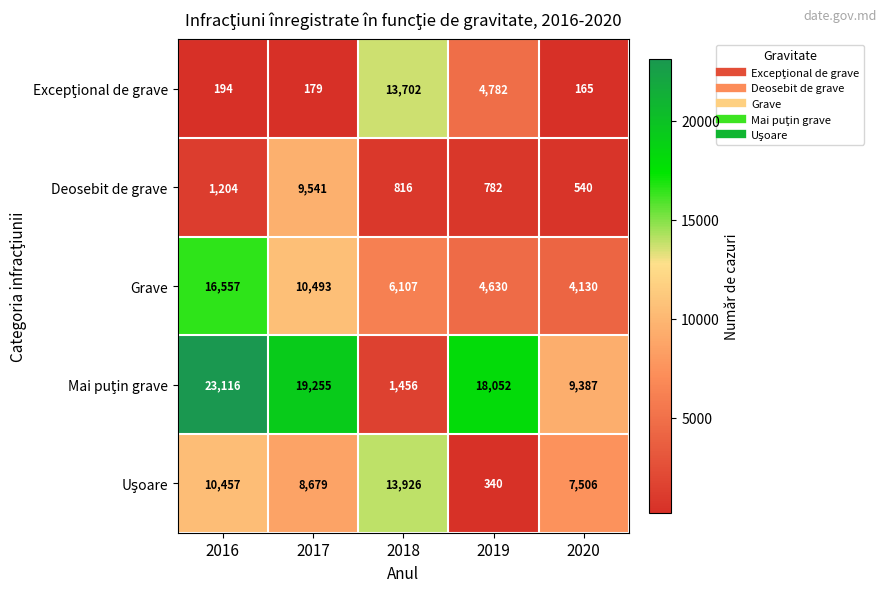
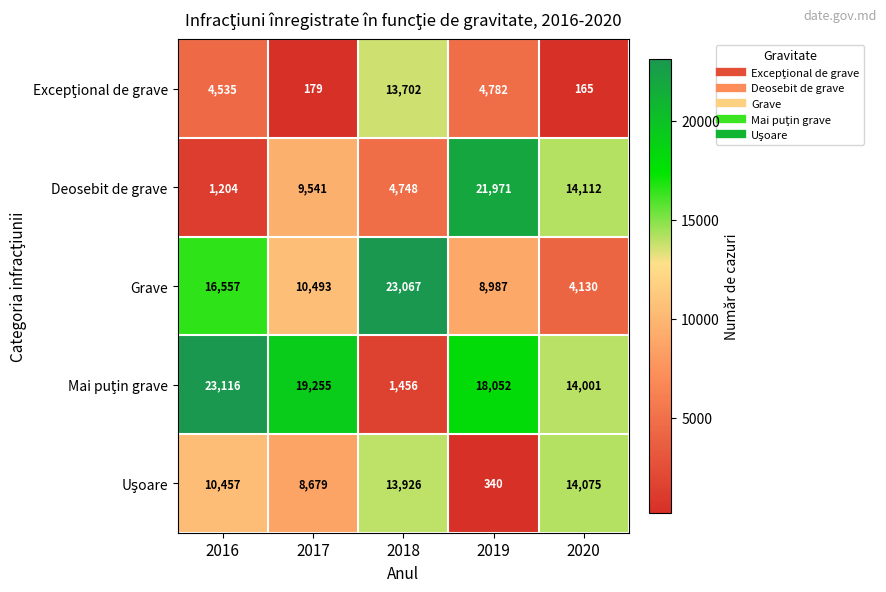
Excepţional de grave, 2016: 194 -> 4,535
Deosebit de grave, 2018: 816 -> 4,748
Deosebit de grave, 2019: 782 -> 21,971
Deosebit de grave, 2020: 540 -> 14,112
Grave, 2018: 6,107 -> 23,067
Grave, 2019: 4,630 -> 8,987
Mai puţin grave, 2020: 9,387 -> 14,001
Uşoare, 2020: 7,506 -> 14,075
